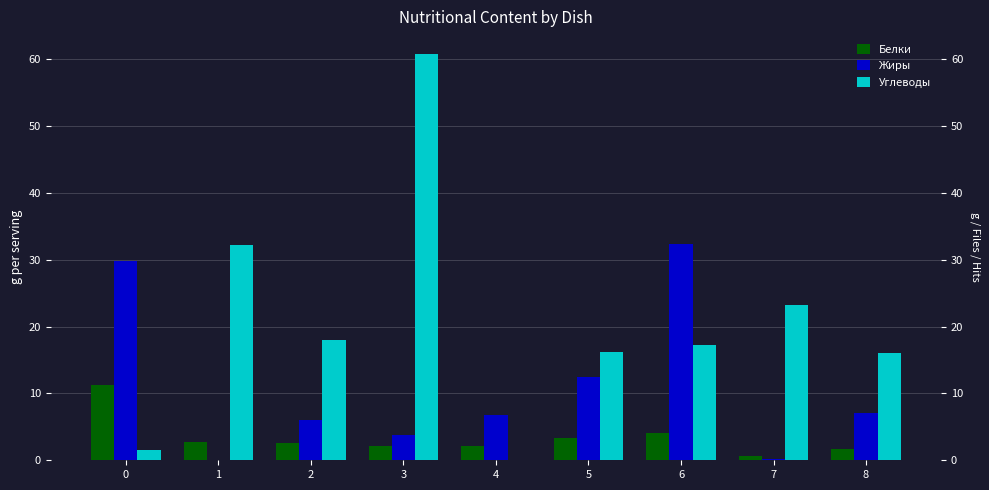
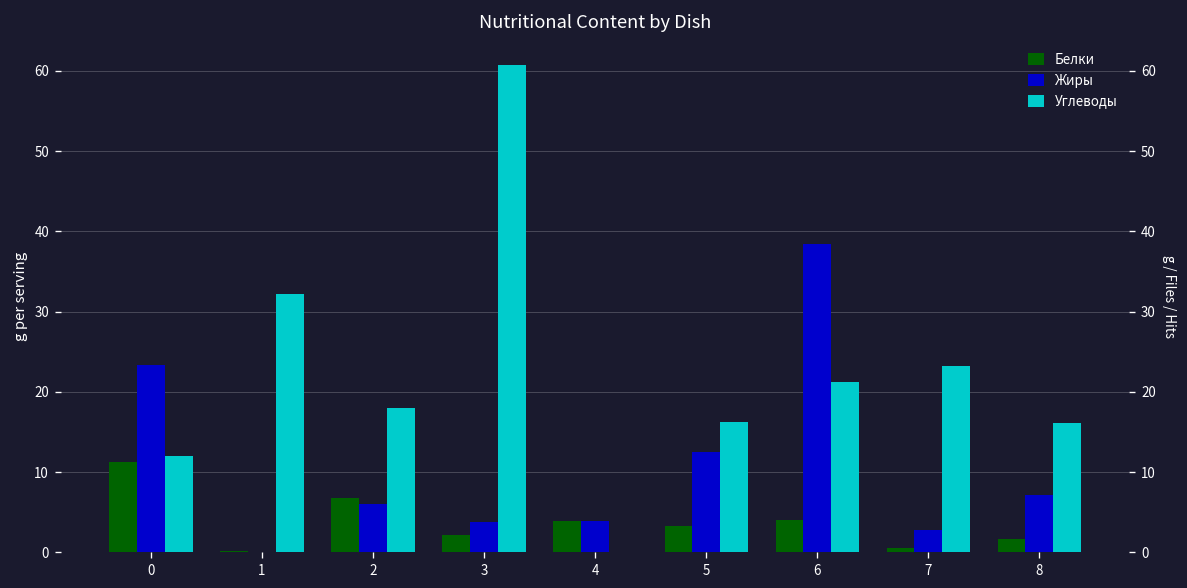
Жиры, 0: 30 -> 23
Углеводы, 0: 2 -> 12
Белки, 1: 3 -> 0
Белки, 2: 3 -> 7
Белки, 4: 2 -> 4
Жиры, 4: 7 -> 4
Жиры, 6: 32 -> 38
Углеводы, 6: 17 -> 21
Жиры, 7: 0 -> 3
